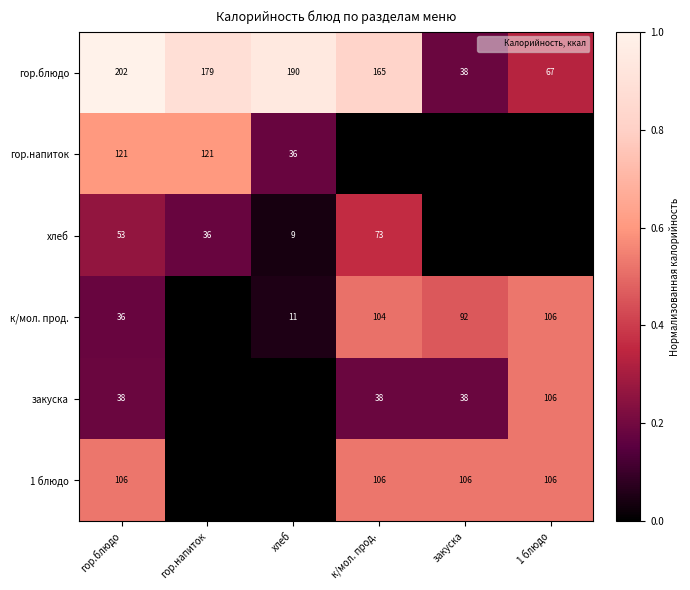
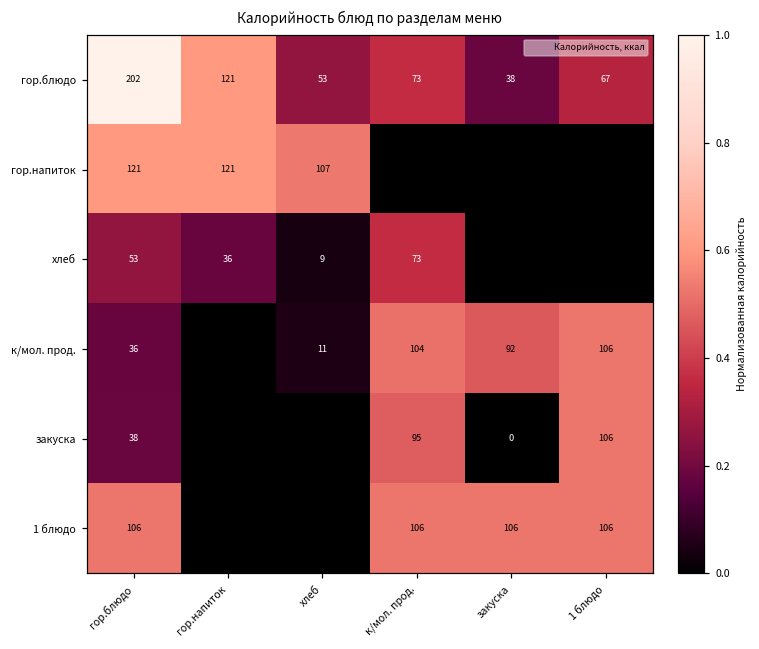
гор.блюдо, гор.напиток: 179 -> 121
гор.блюдо, хлеб: 190 -> 53
гор.блюдо, к/мол. прод.: 165 -> 73
гор.напиток, хлеб: 36 -> 107
закуска, к/мол. прод.: 38 -> 95
закуска, закуска: 38 -> 0
